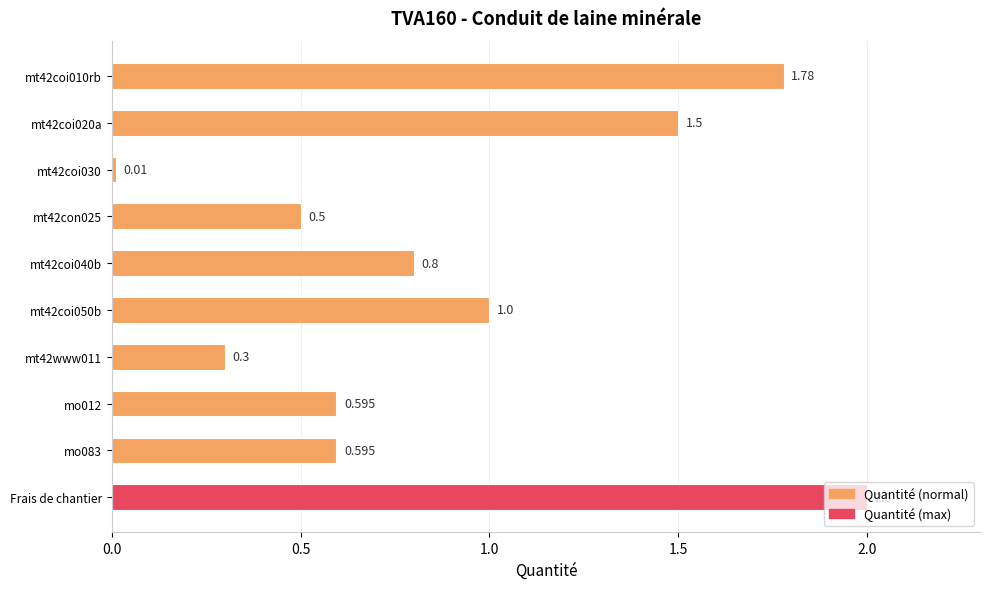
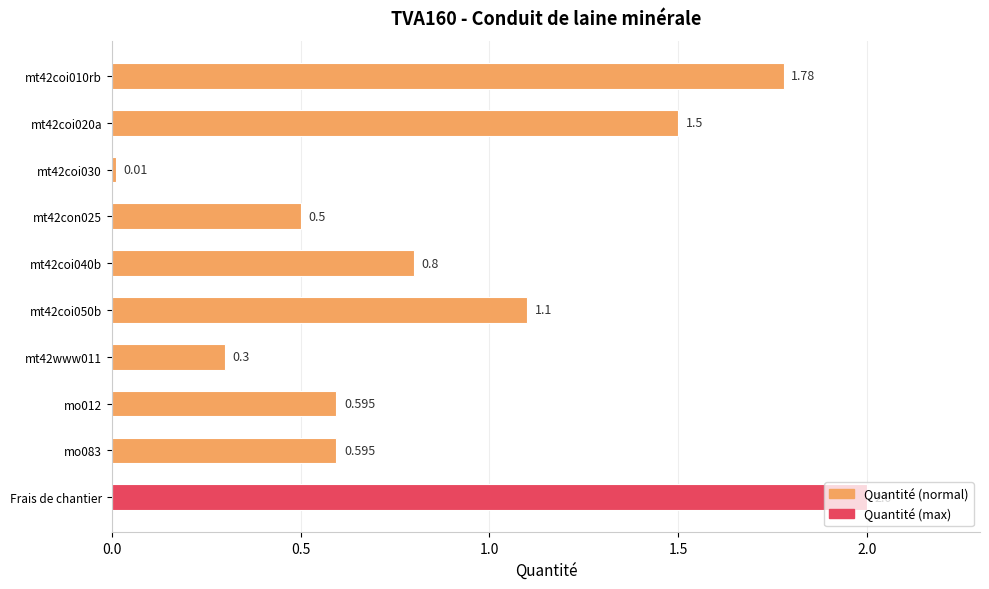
mt42coi050b: 1.0 -> 1.1
